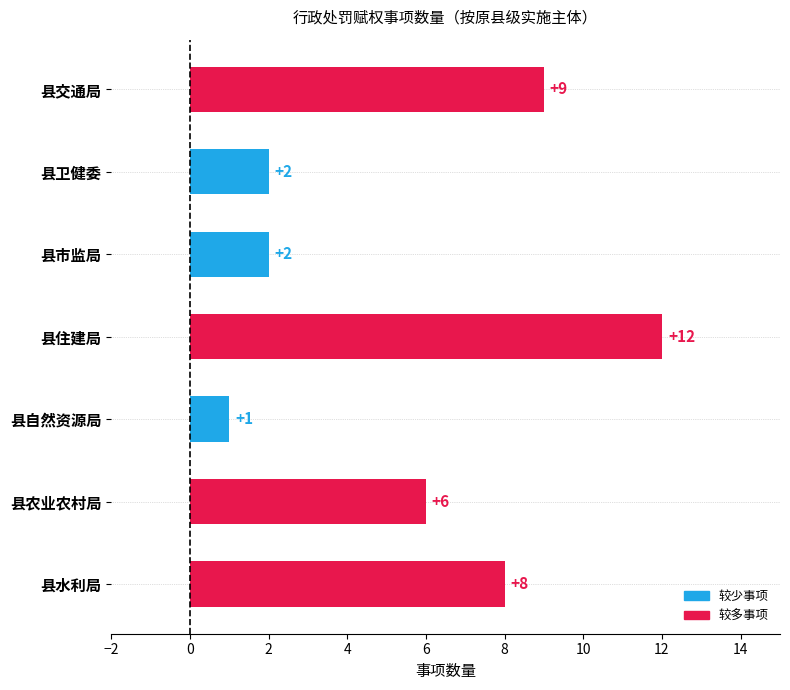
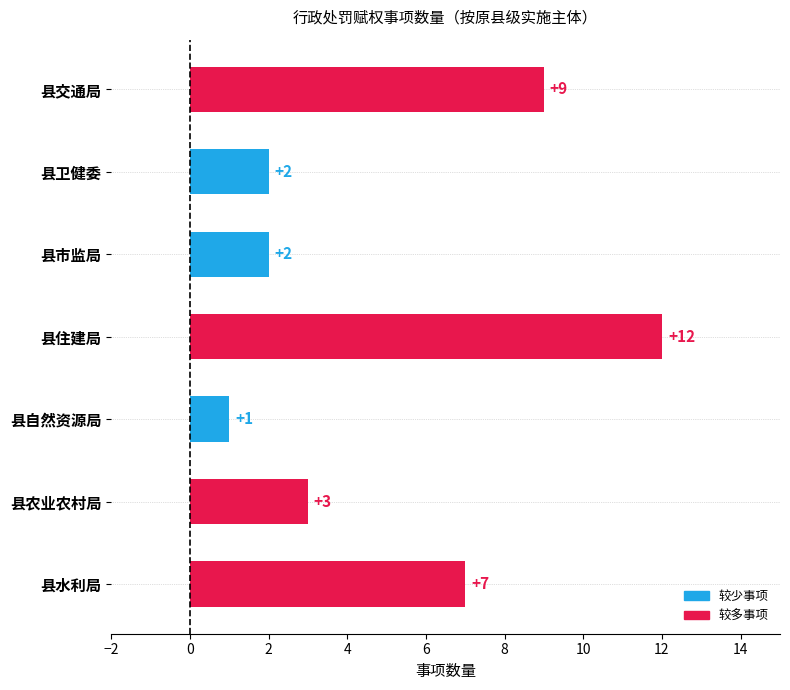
县农业农村局: +6 -> +3
县水利局: +8 -> +7
